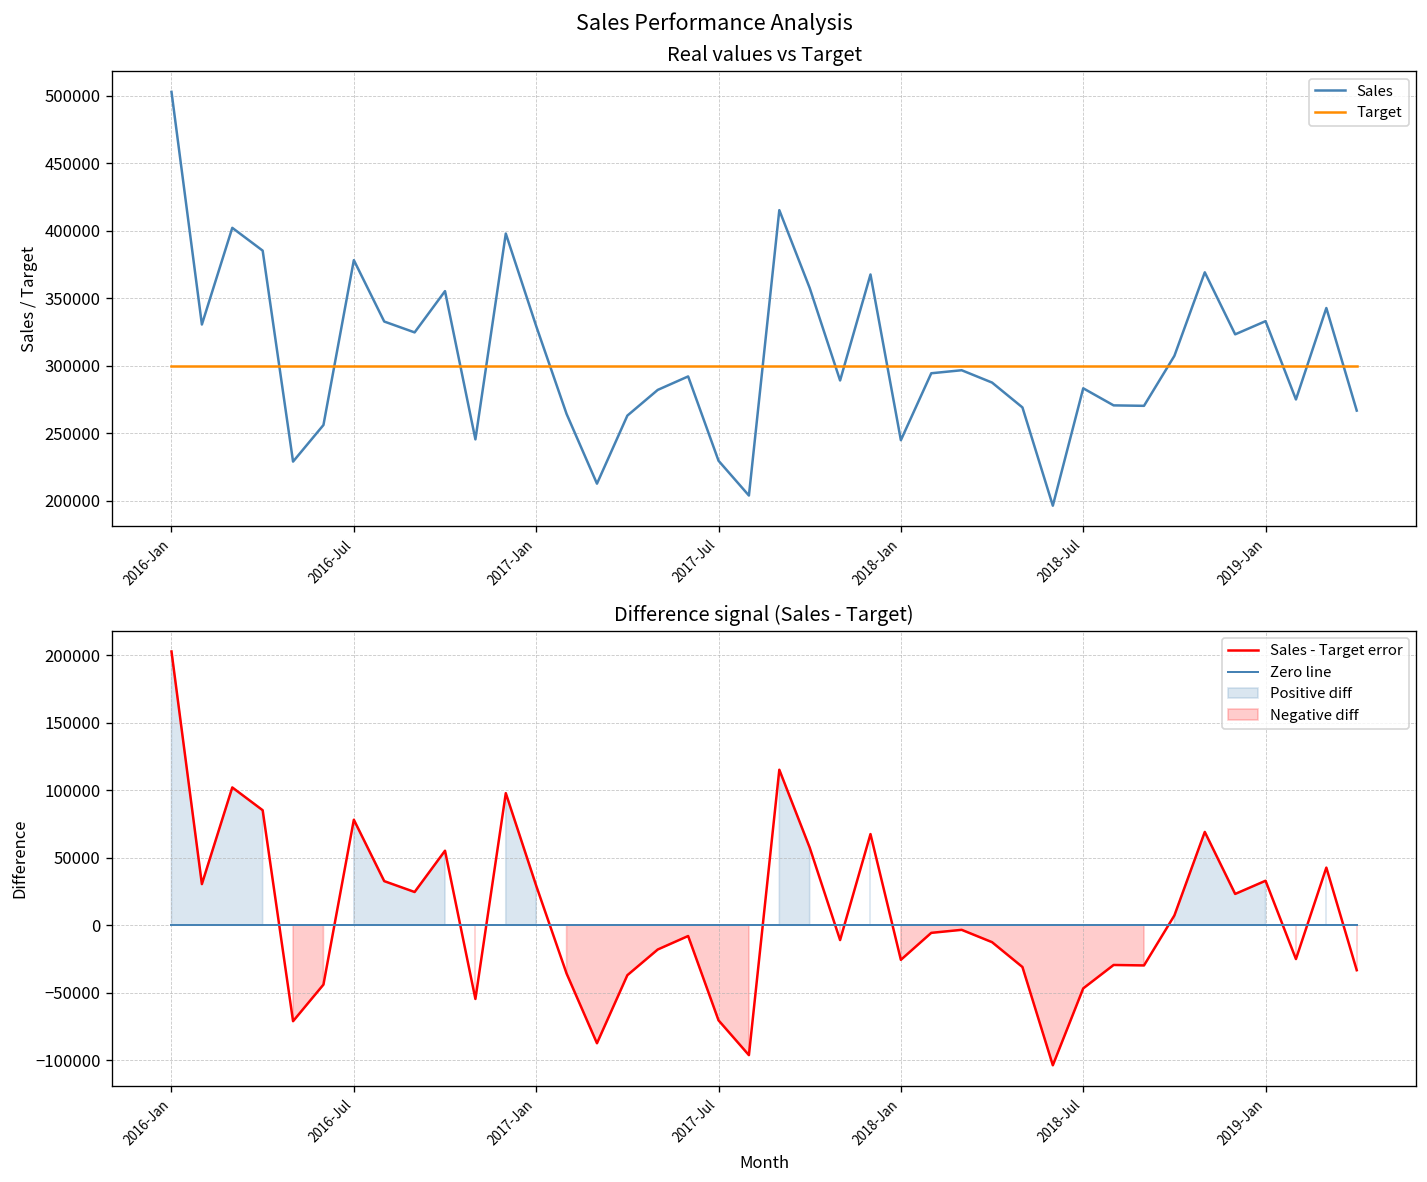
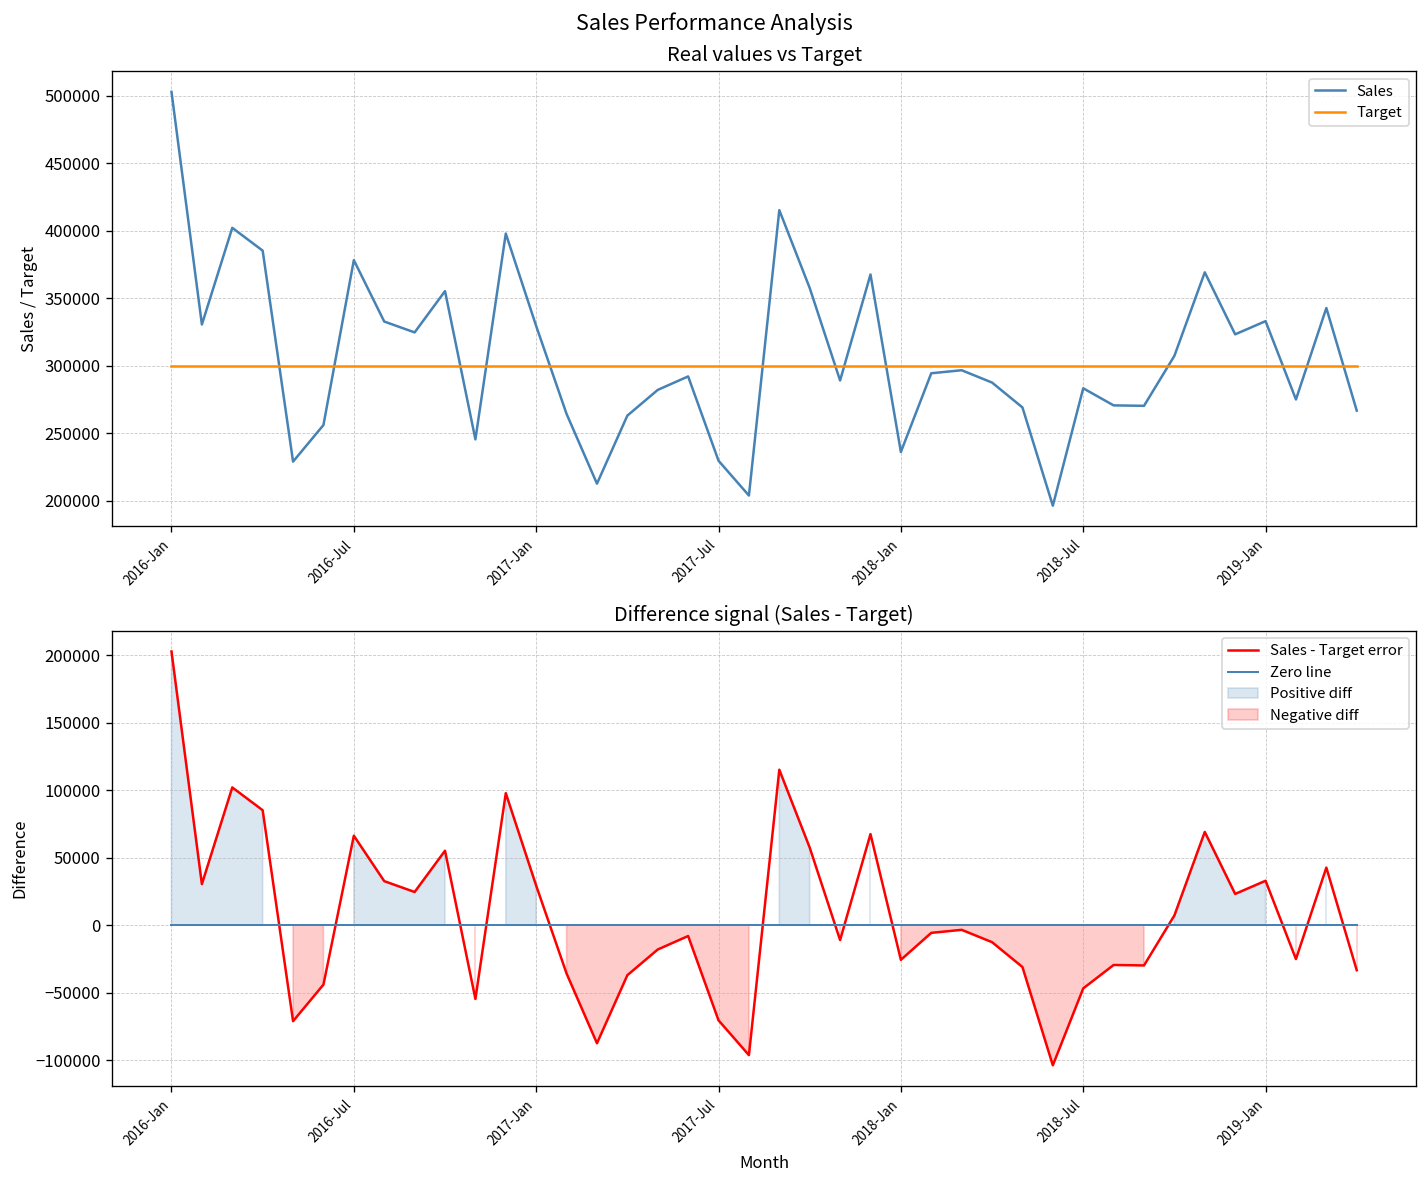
Real values vs Target, Sales, 2018-Jan: 245000 -> 236000
Difference signal (Sales - Target), Sales - Target error, 2016-Jul: 78000 -> 66000
